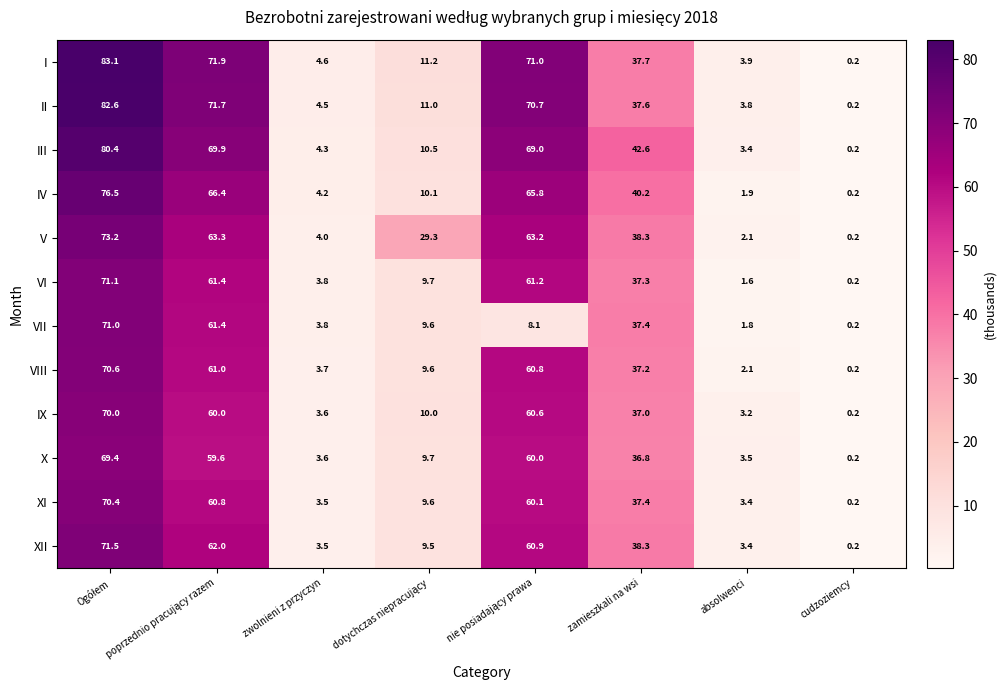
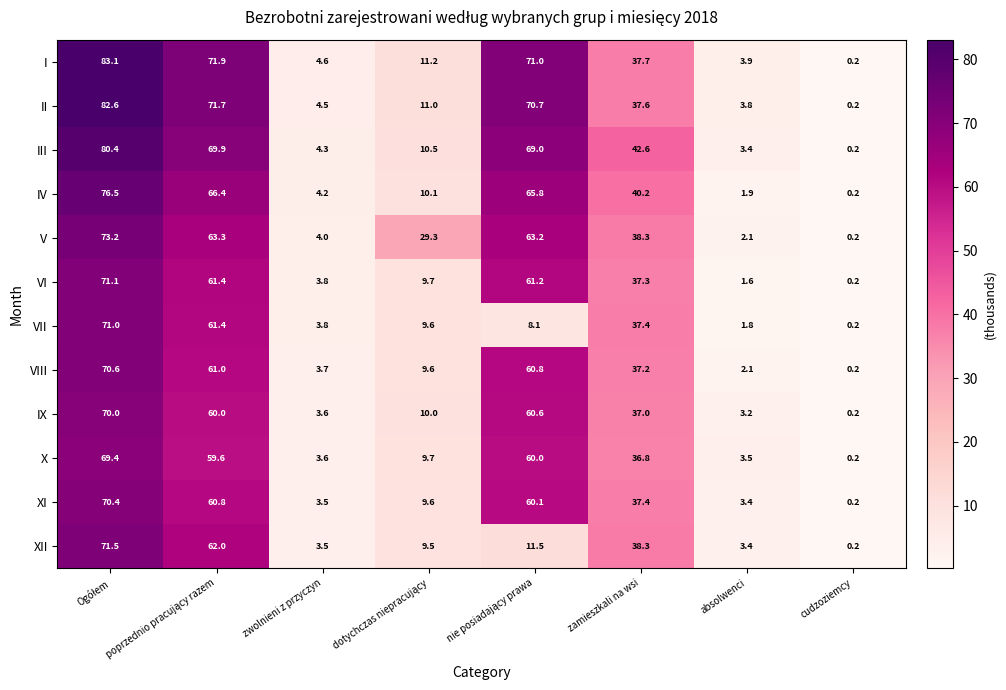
XII, nie posiadający prawa: 60.9 -> 11.5
